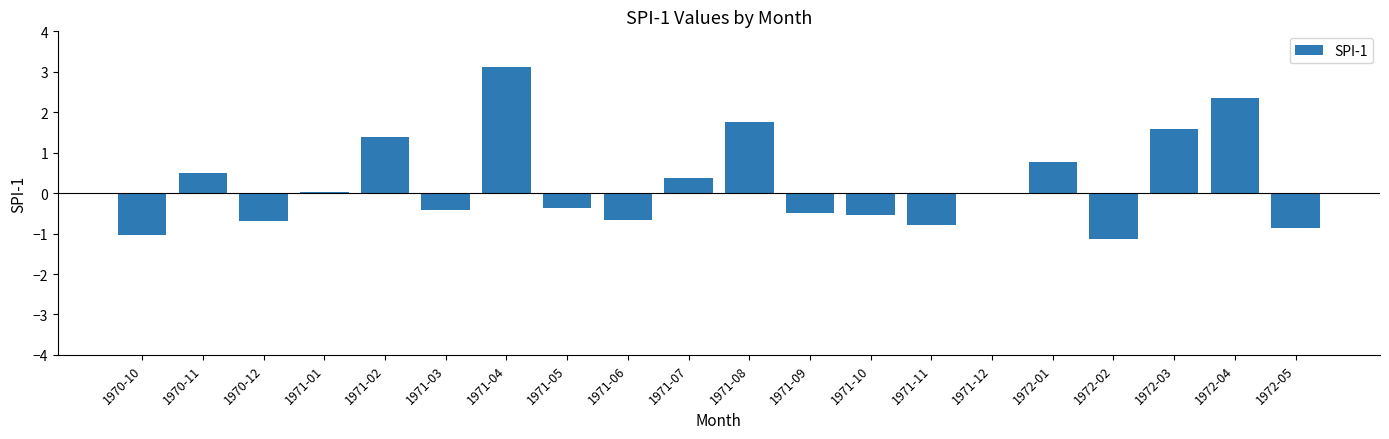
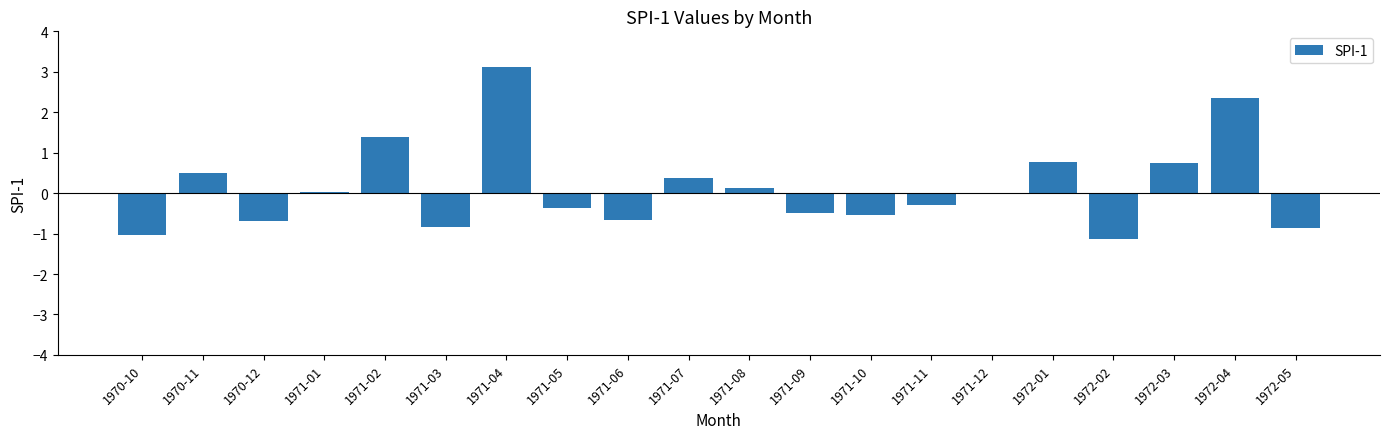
1971-03: -0.4 -> -0.8
1971-08: 1.8 -> 0.1
1971-11: -0.8 -> -0.3
1972-03: 1.6 -> 0.8
